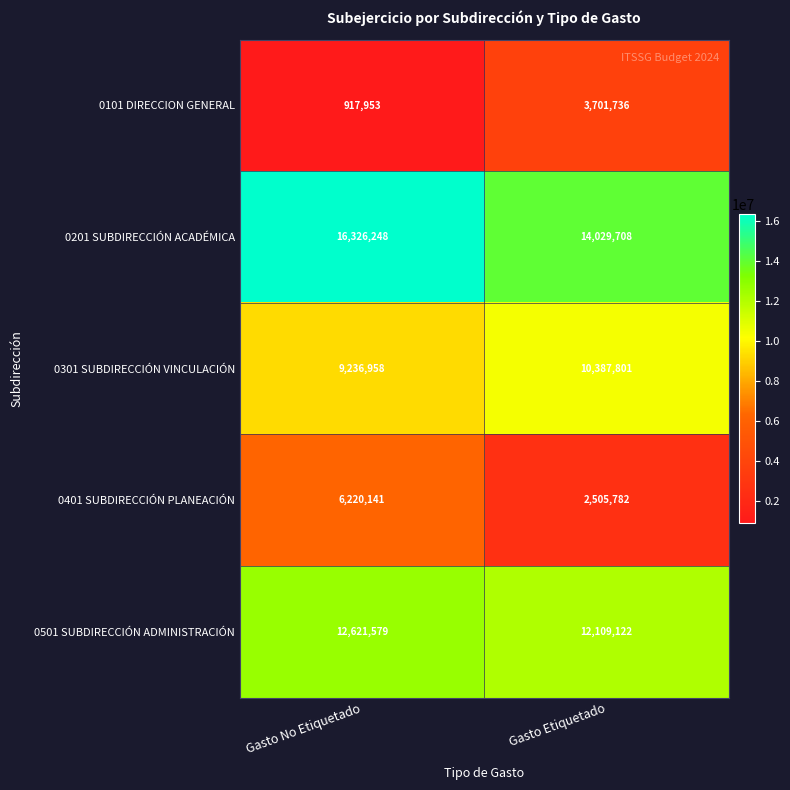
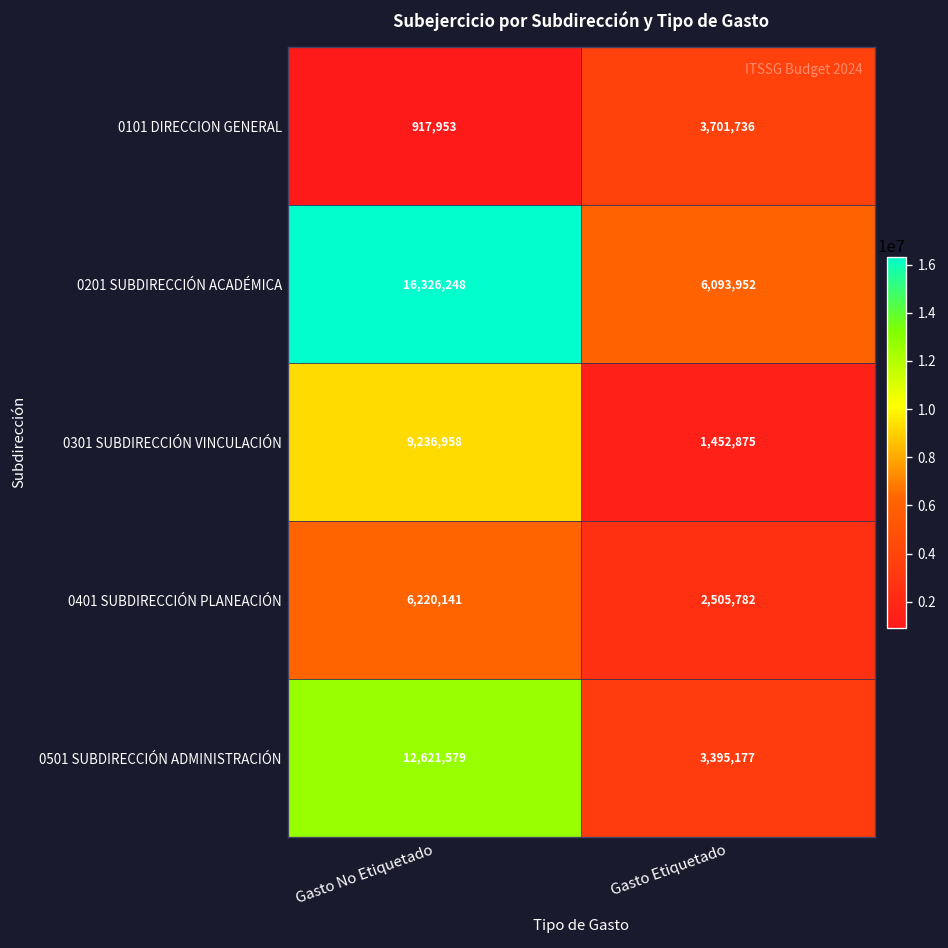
0201 SUBDIRECCIÓN ACADÉMICA, Gasto Etiquetado: 14,029,708 -> 6,093,952
0301 SUBDIRECCIÓN VINCULACIÓN, Gasto Etiquetado: 10,387,801 -> 1,452,875
0501 SUBDIRECCIÓN ADMINISTRACIÓN, Gasto Etiquetado: 12,109,122 -> 3,395,177
